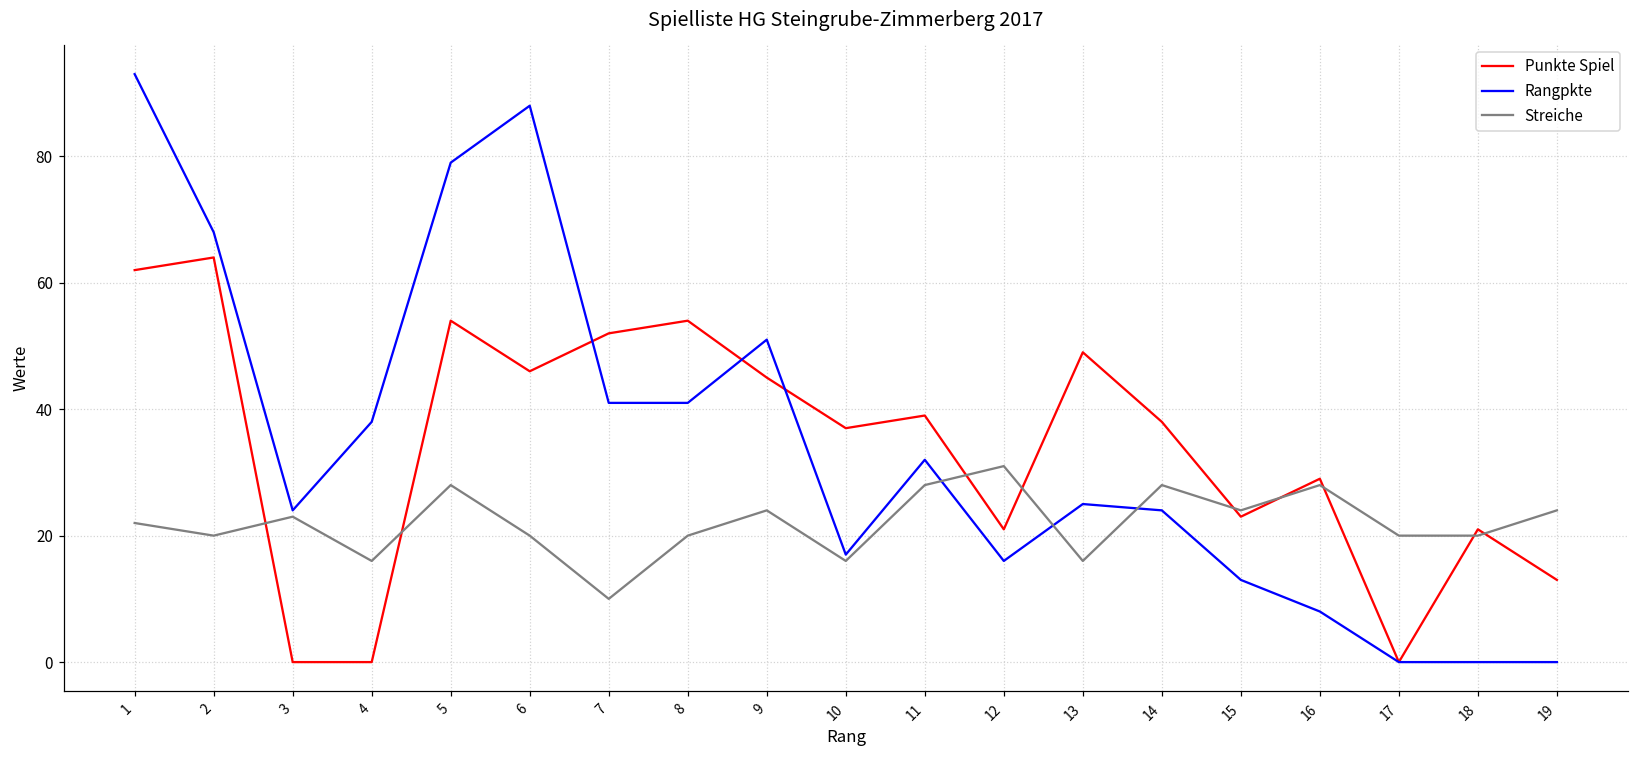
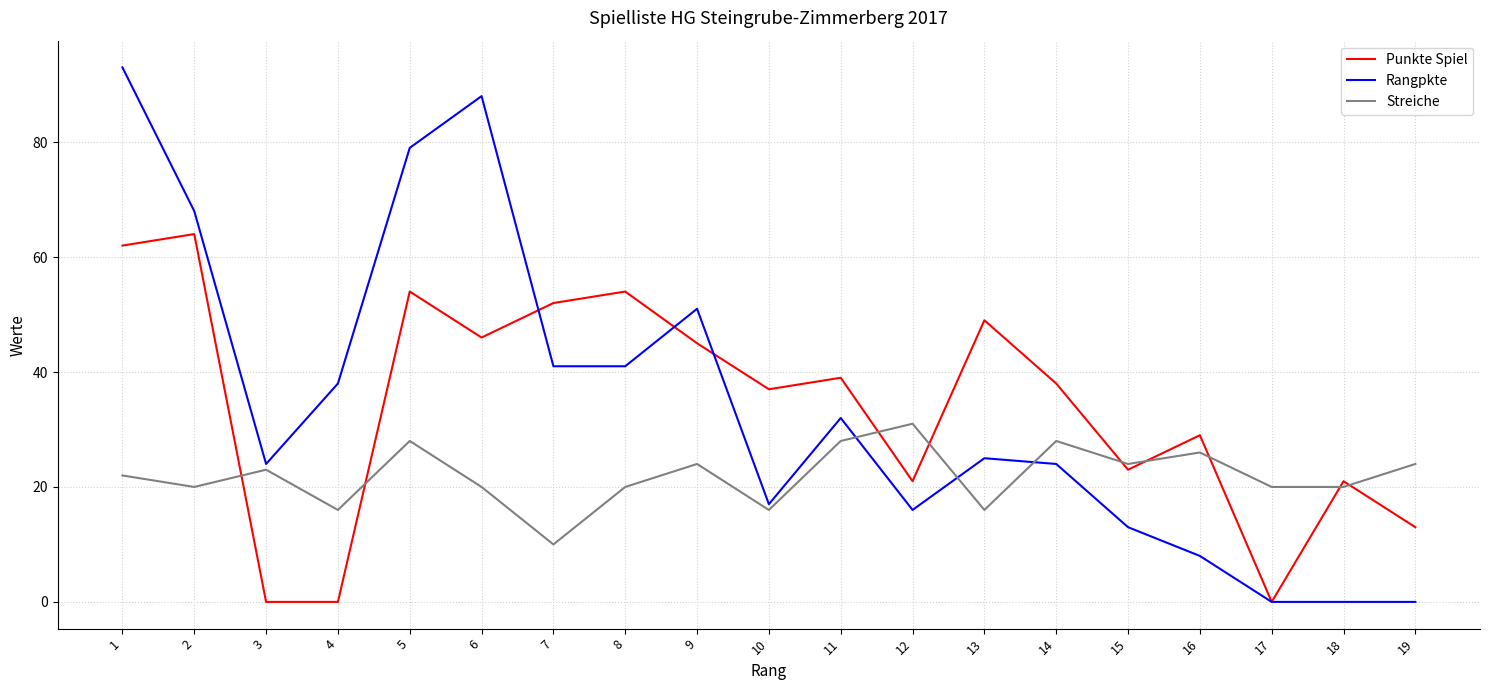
Streiche, 16: 28 -> 26
